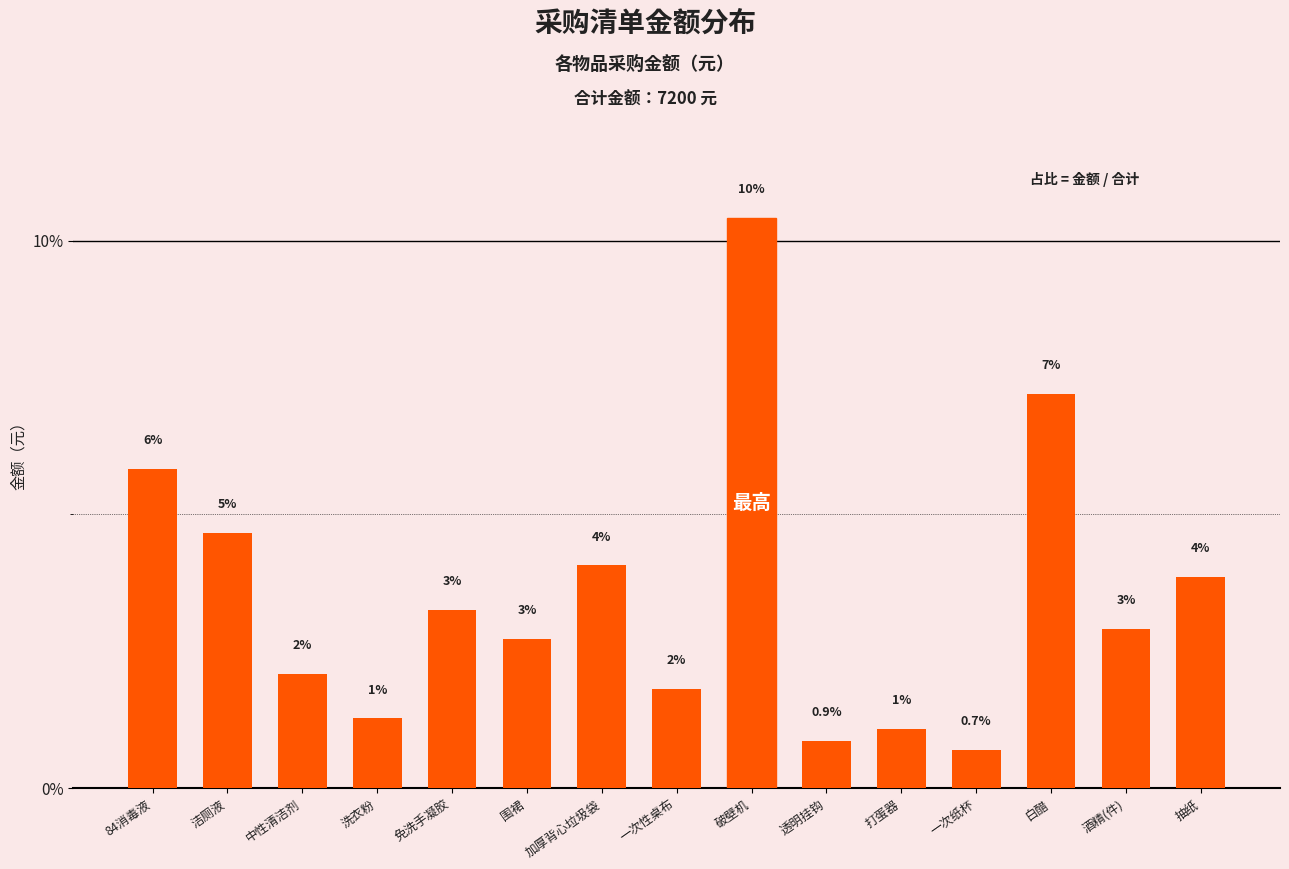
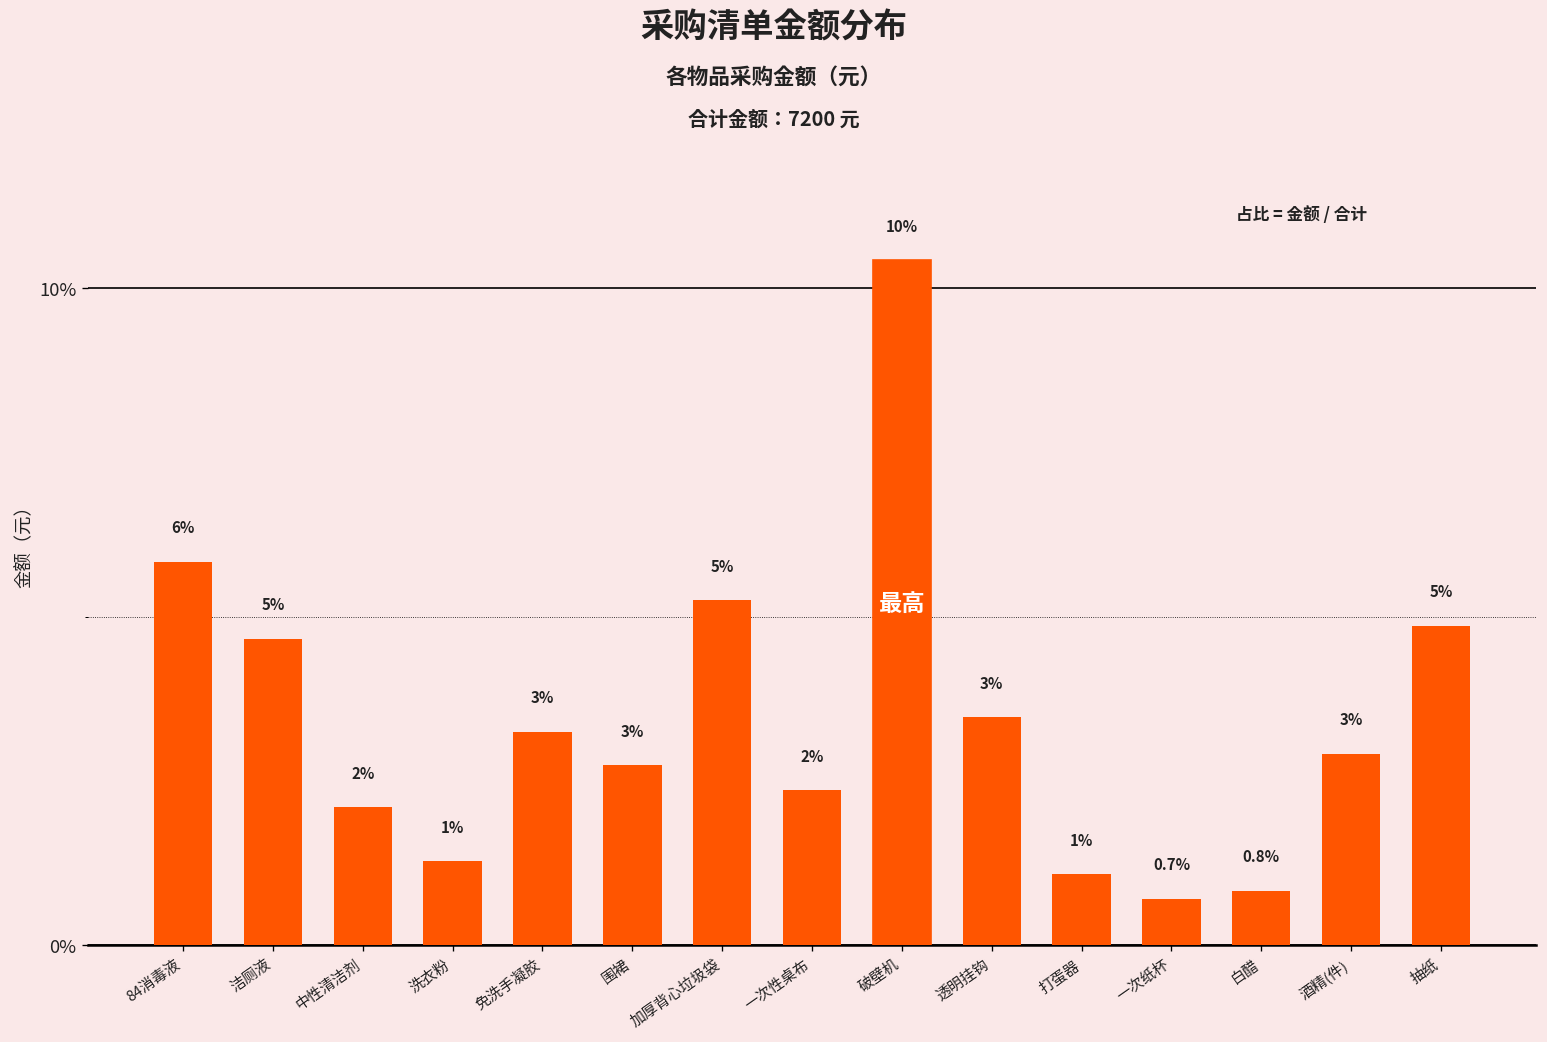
加厚背心垃圾袋: 4% -> 5%
一次性桌布: 1.8% -> 2.4%
透明挂钩: 0.9% -> 3%
白醋: 7% -> 0.8%
抽纸: 4% -> 5%
